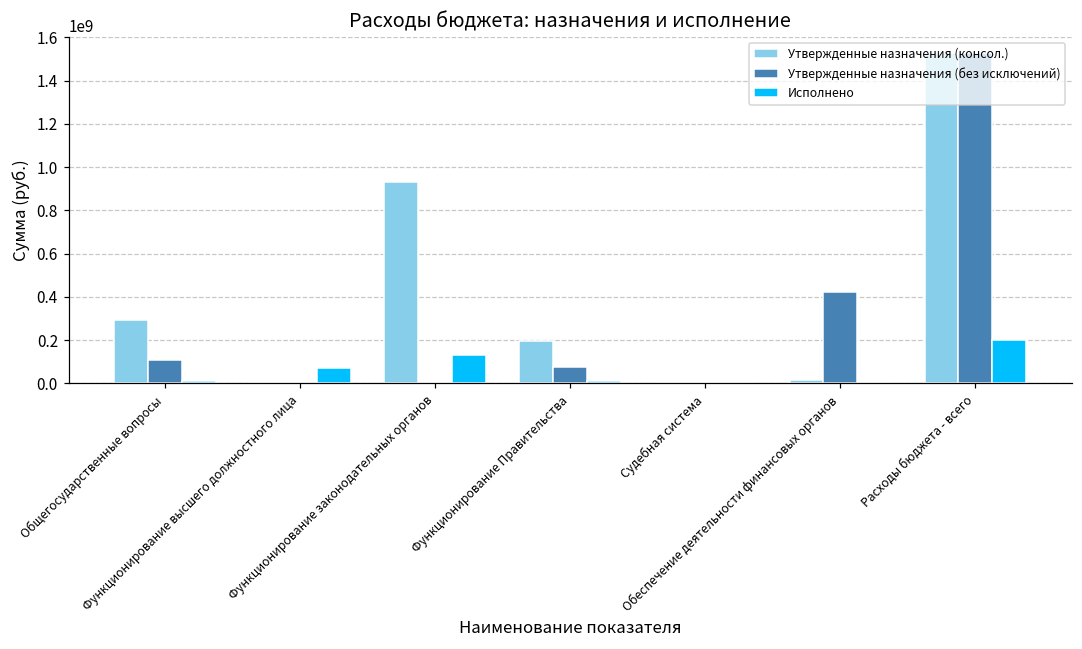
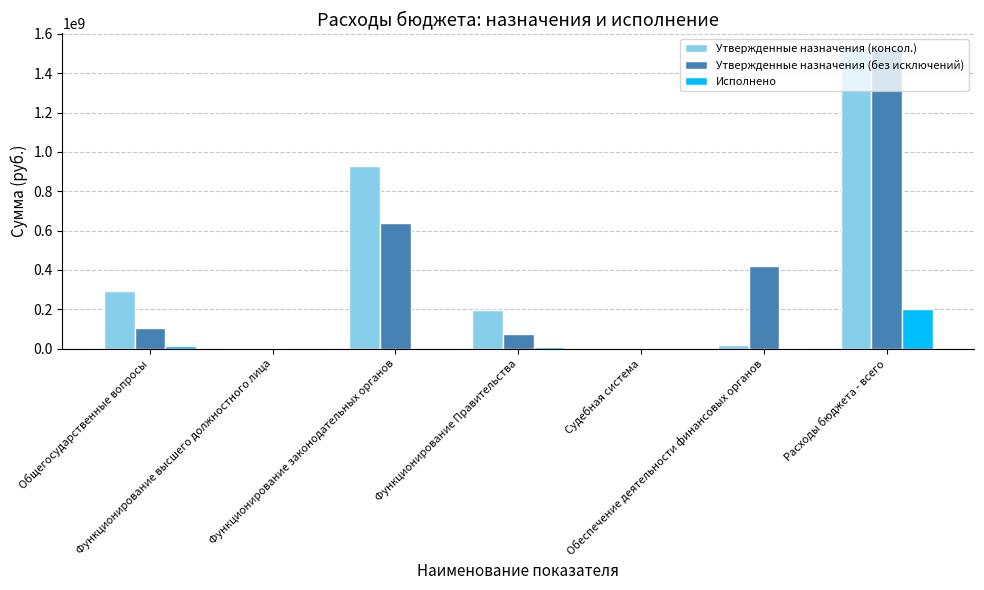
Исполнено, Функционирование высшего должностного лица: 70000000 -> 0
Утвержденные назначения (без исключений), Функционирование законодательных органов: 0 -> 640000000
Исполнено, Функционирование законодательных органов: 130000000 -> 0
